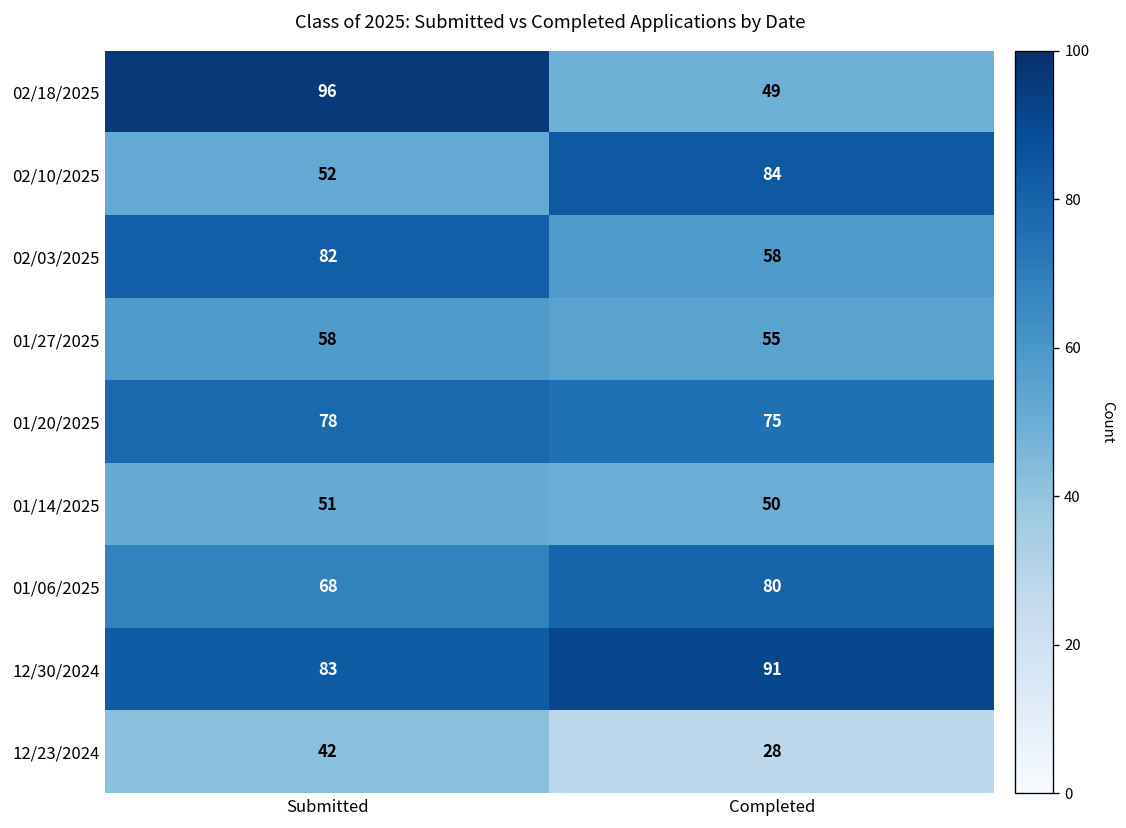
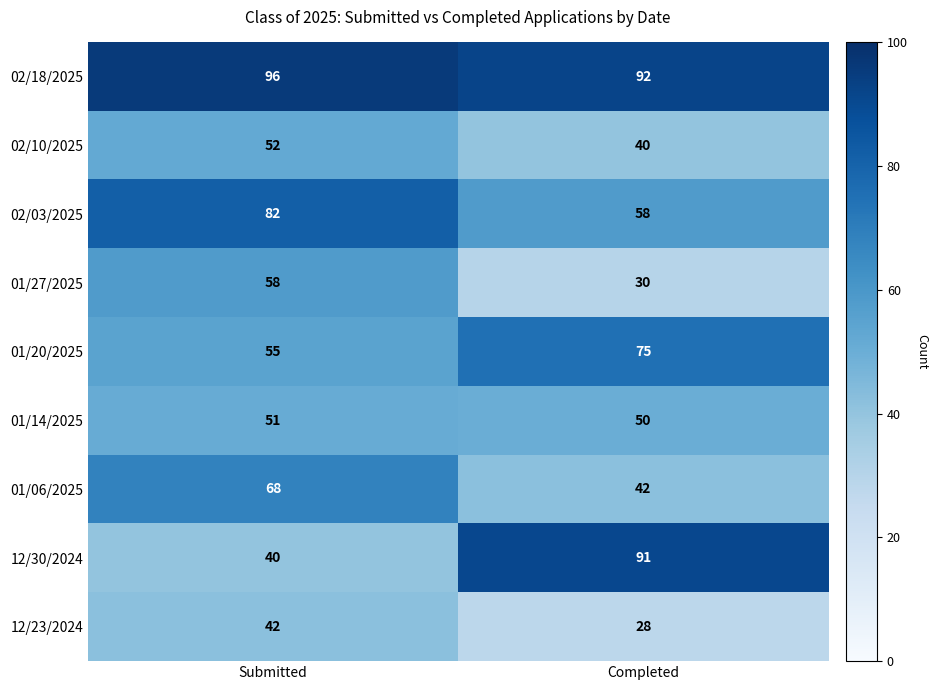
02/18/2025, Completed: 49 -> 92
02/10/2025, Completed: 84 -> 40
01/27/2025, Completed: 55 -> 30
01/20/2025, Submitted: 78 -> 55
01/06/2025, Completed: 80 -> 42
12/30/2024, Submitted: 83 -> 40
